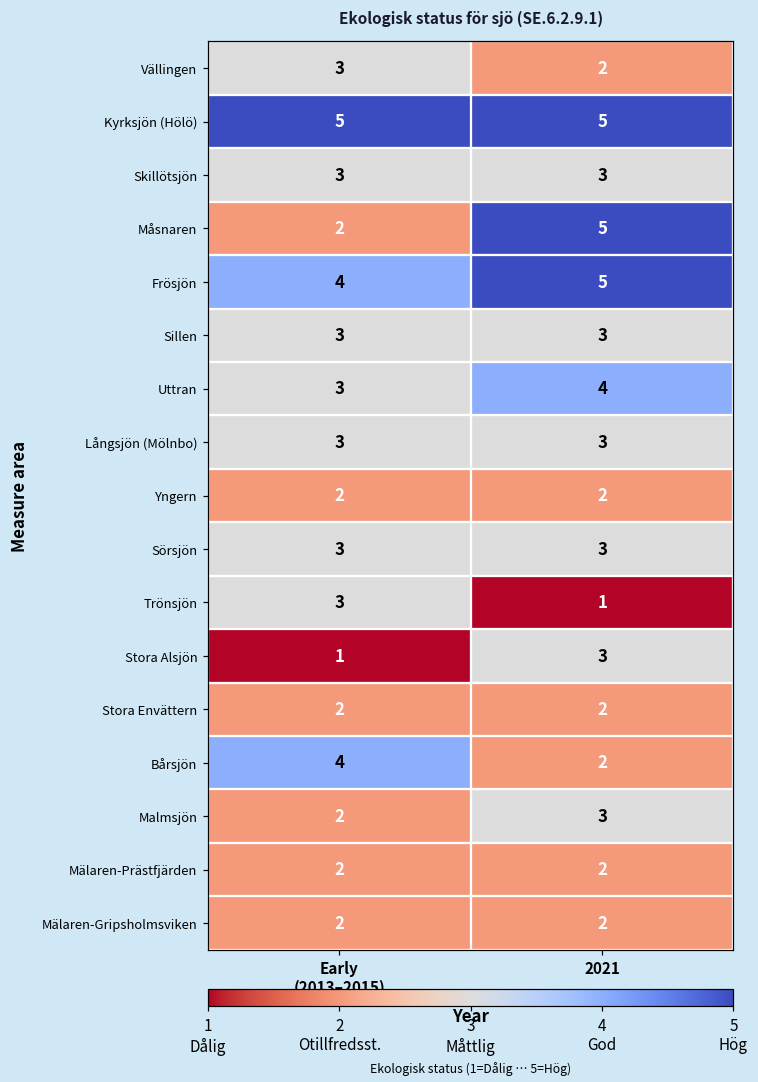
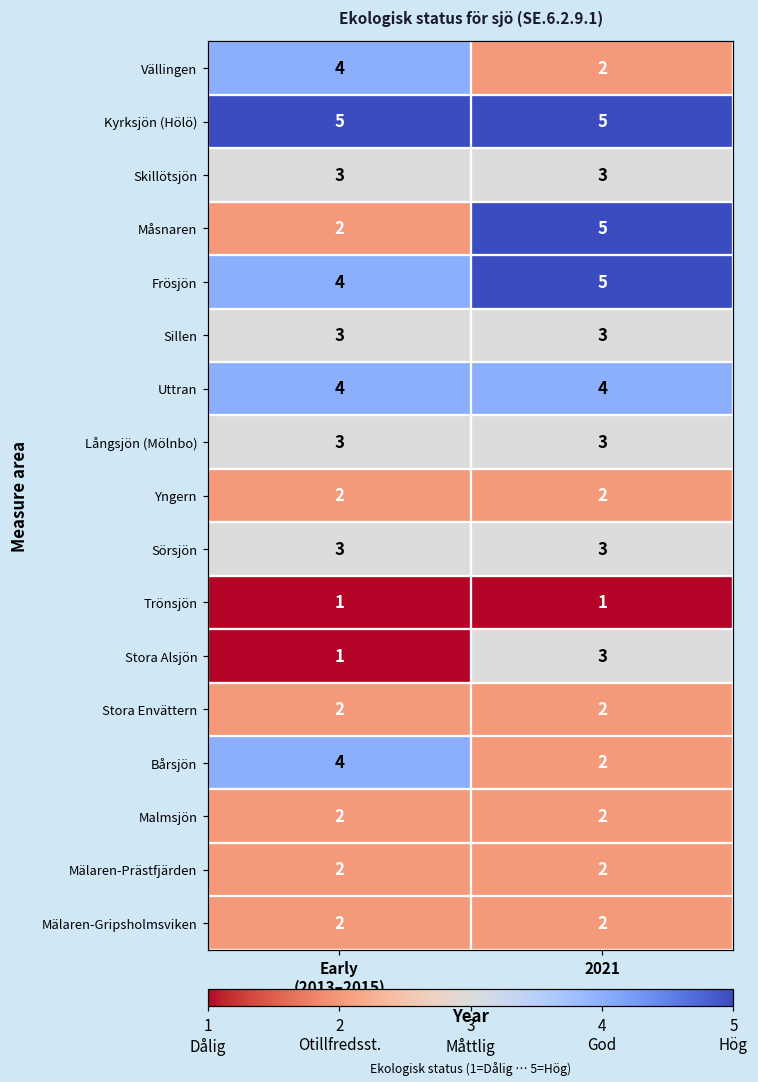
Vällingen, Early (2013–2015): 3 -> 4
Uttran, Early (2013–2015): 3 -> 4
Trönsjön, Early (2013–2015): 3 -> 1
Malmsjön, 2021: 3 -> 2
